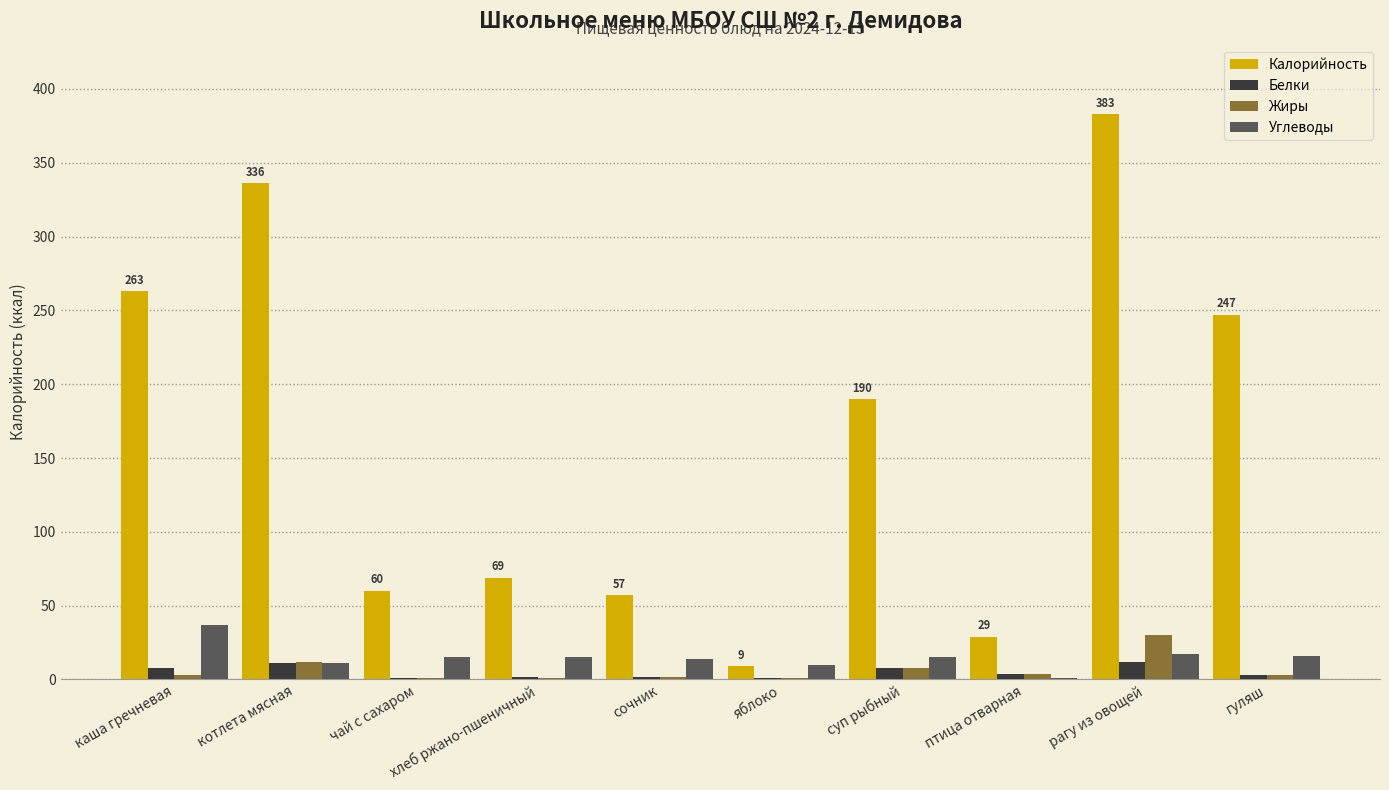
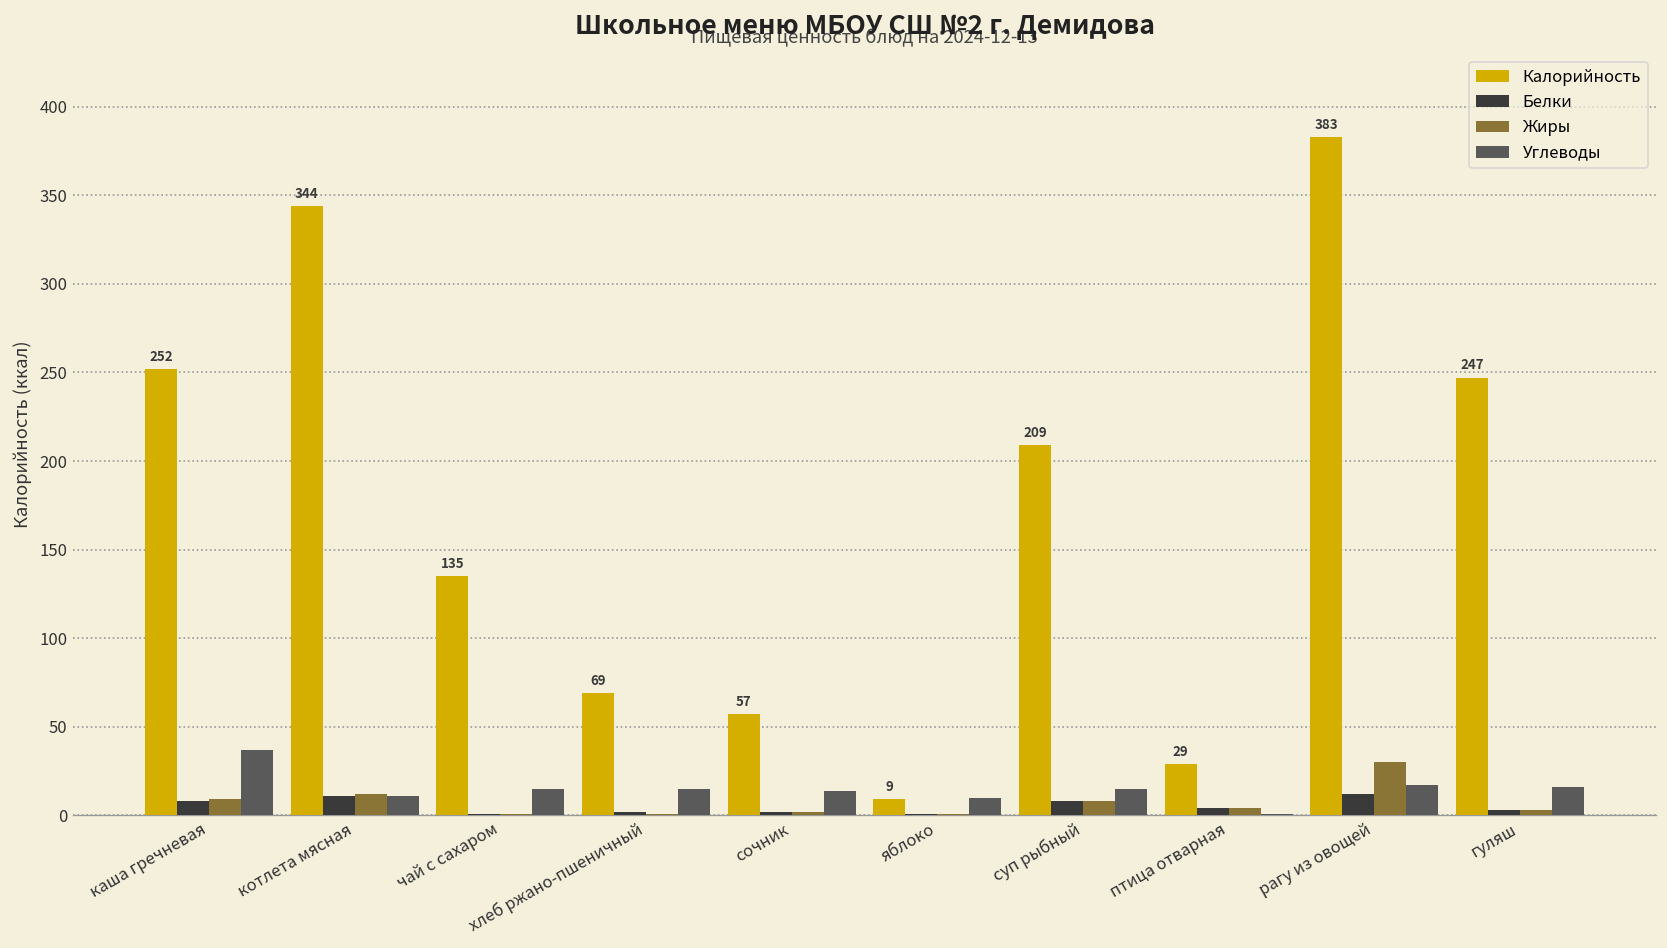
Калорийность, каша гречневая: 263 -> 252
Жиры, каша гречневая: 3 -> 9
Калорийность, котлета мясная: 336 -> 344
Калорийность, чай с сахаром: 60 -> 135
Калорийность, суп рыбный: 190 -> 209
